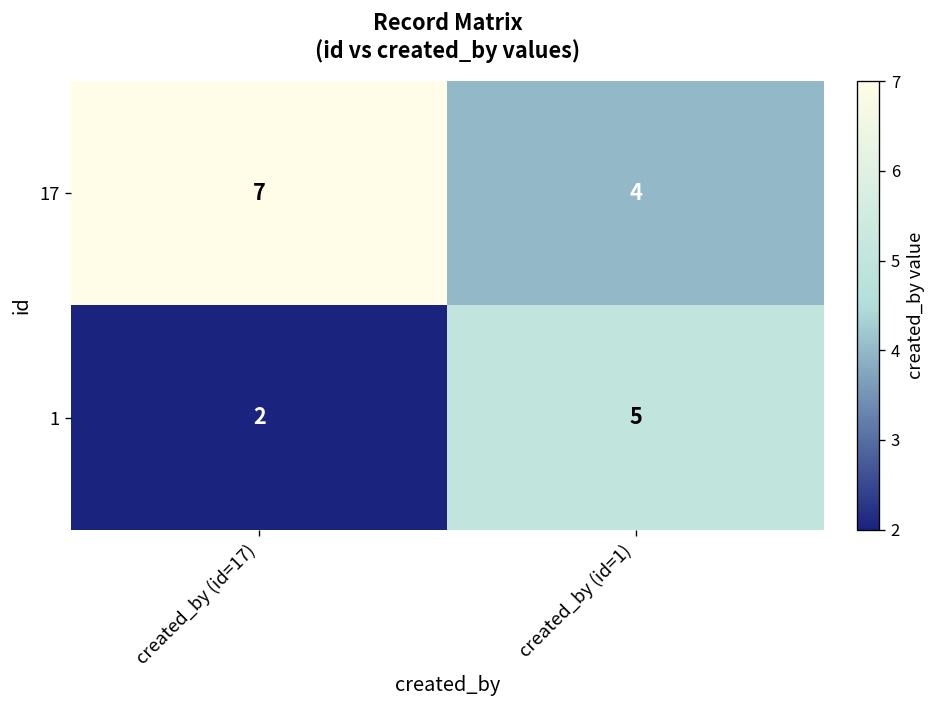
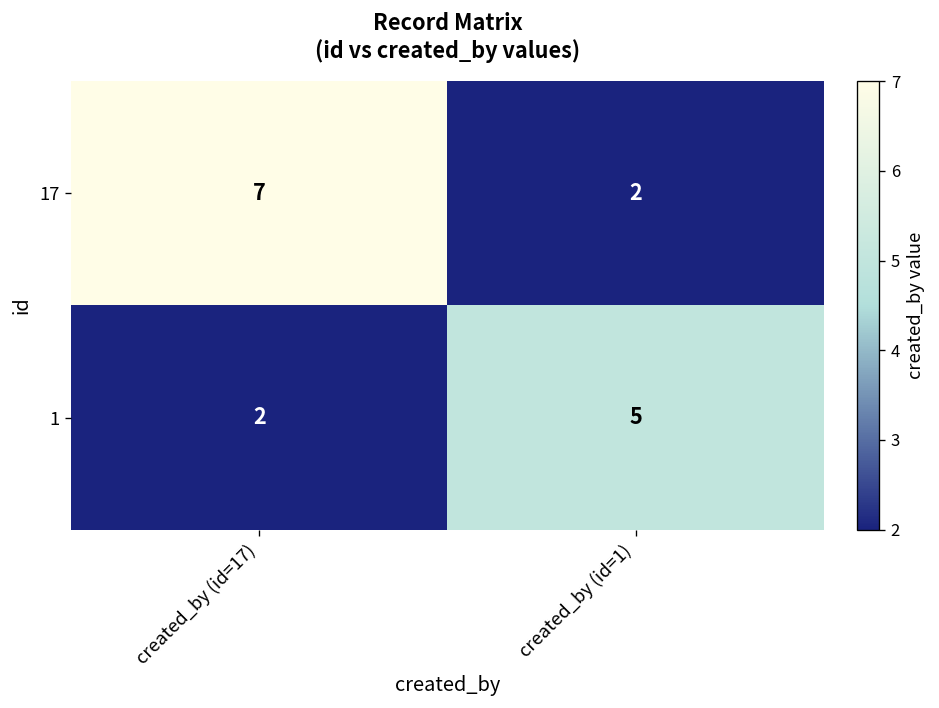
17, created_by (id=1): 4 -> 2
